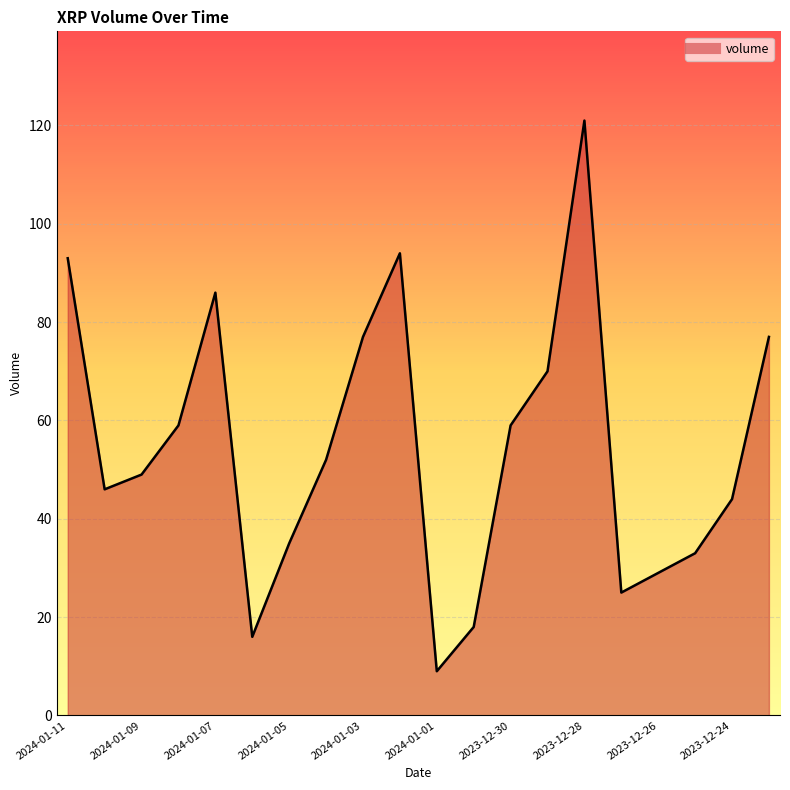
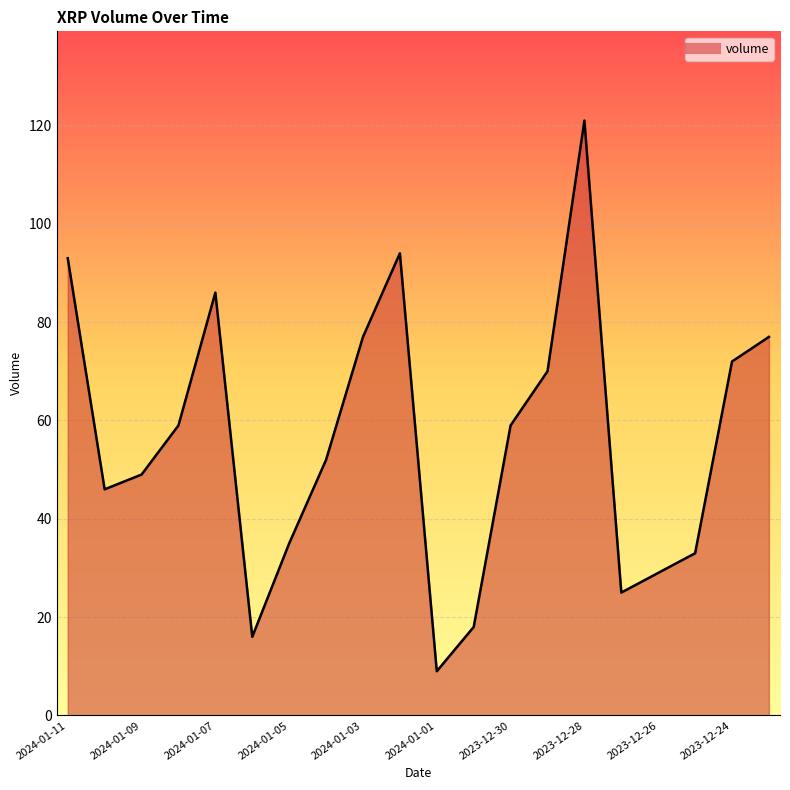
2023-12-24: 44 -> 72
